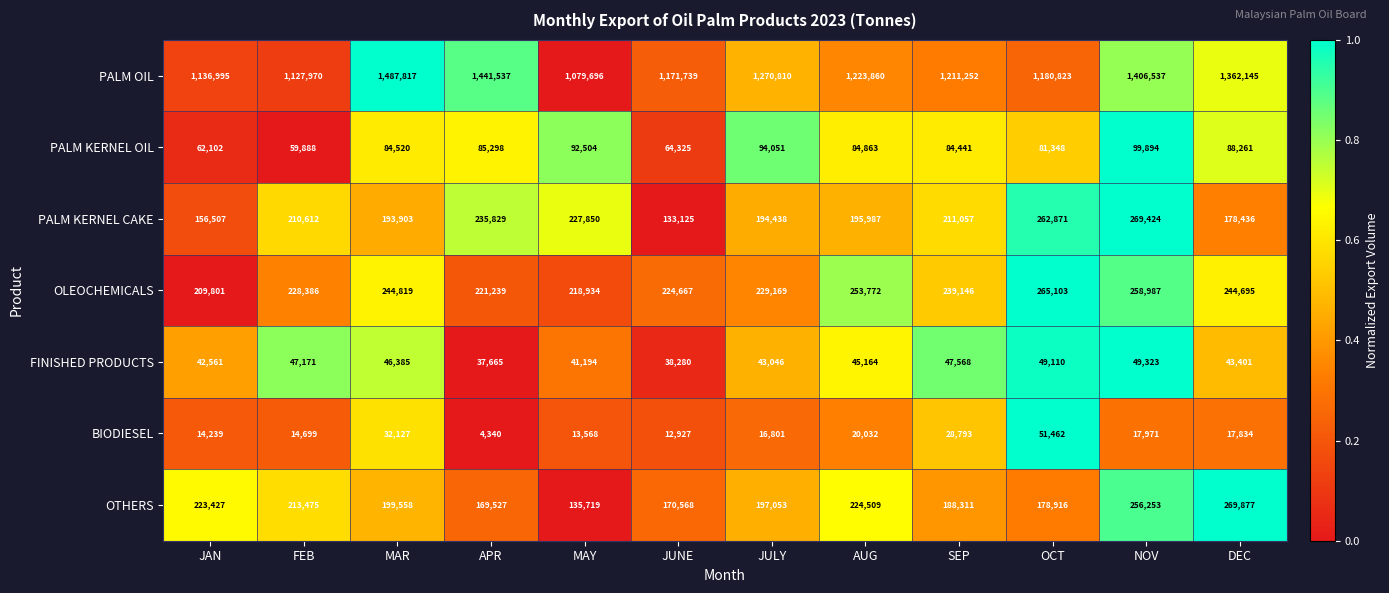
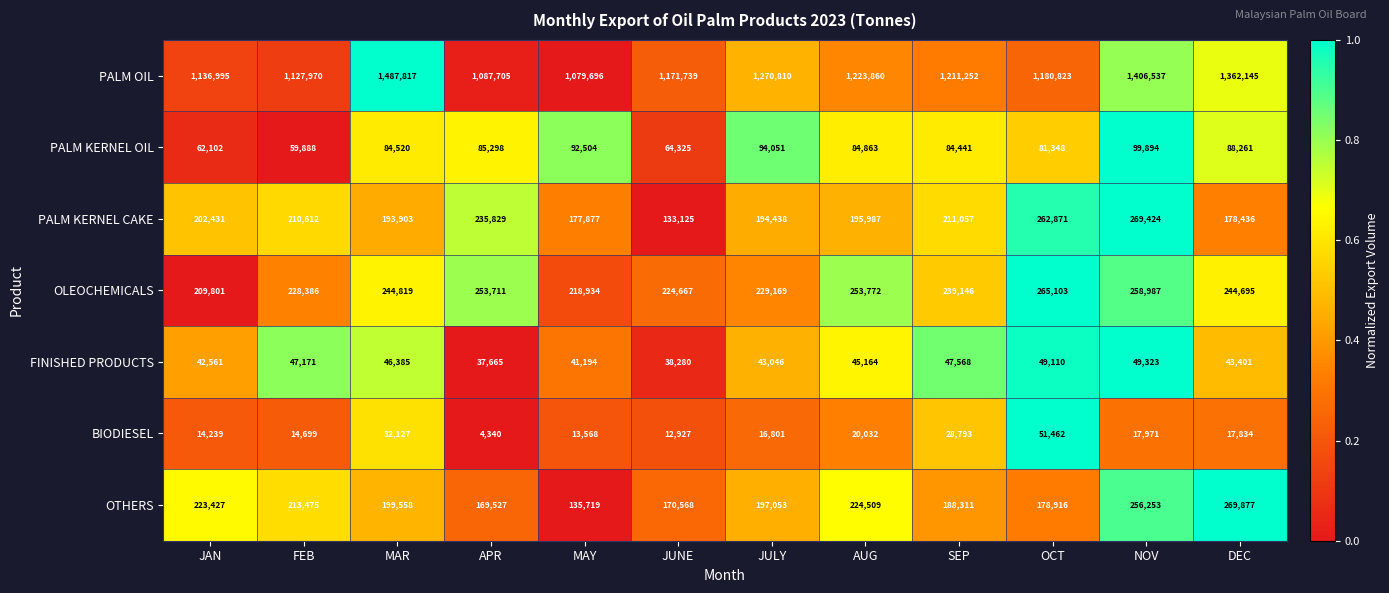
PALM OIL, APR: 1,441,537 -> 1,087,705
PALM KERNEL CAKE, JAN: 156,507 -> 202,431
PALM KERNEL CAKE, MAY: 227,850 -> 177,877
OLEOCHEMICALS, APR: 221,239 -> 253,711
